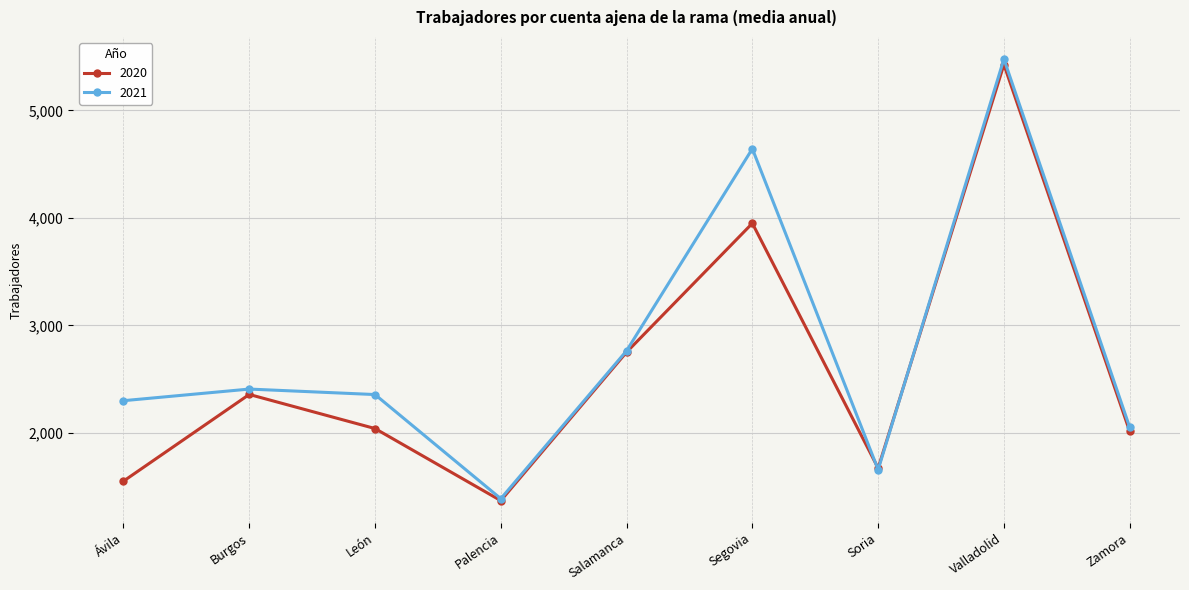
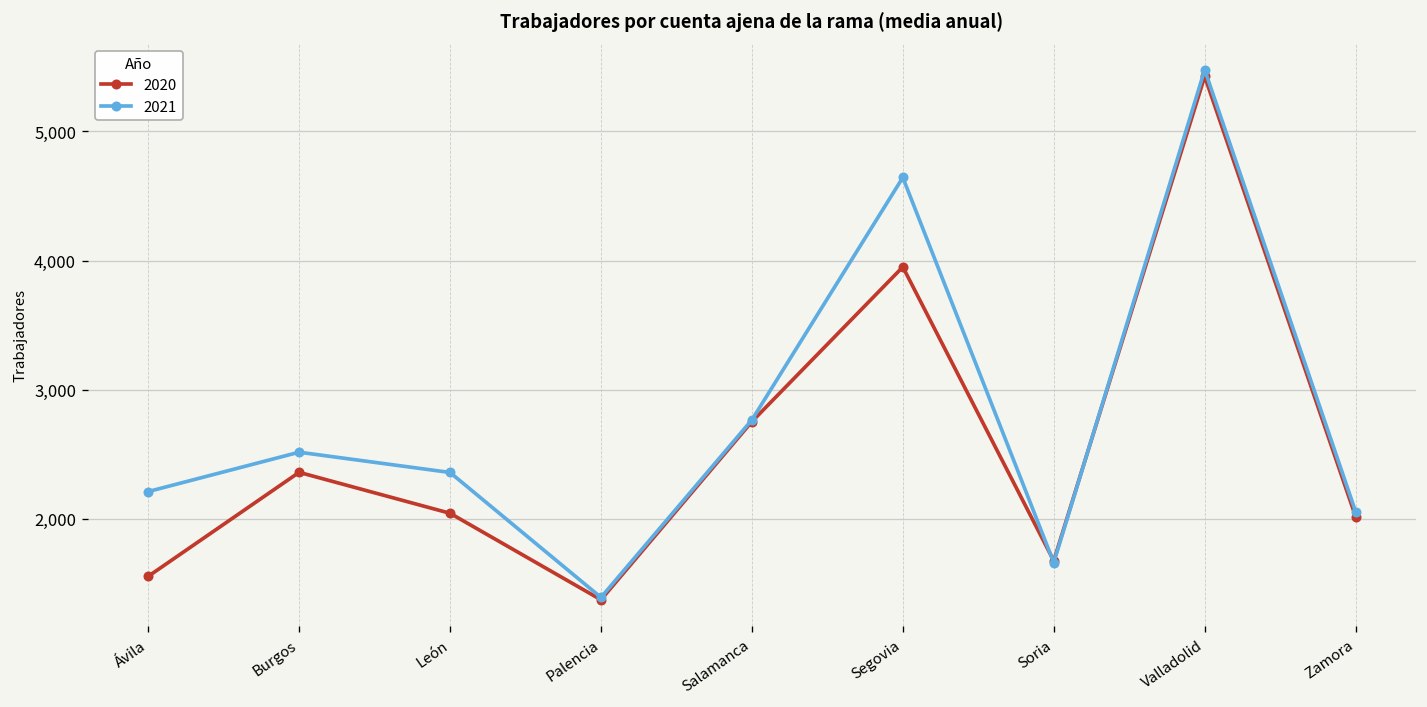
2021, Ávila: 2,300 -> 2,210
2021, Burgos: 2,410 -> 2,520
